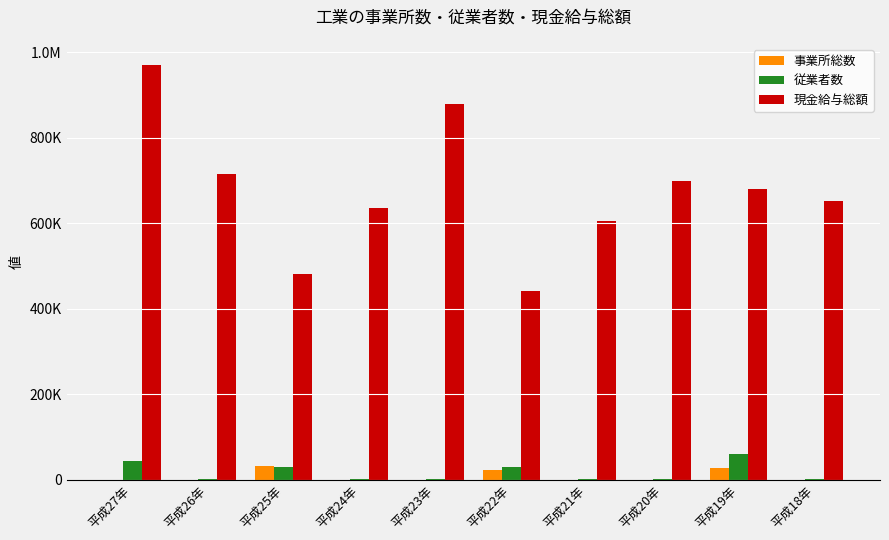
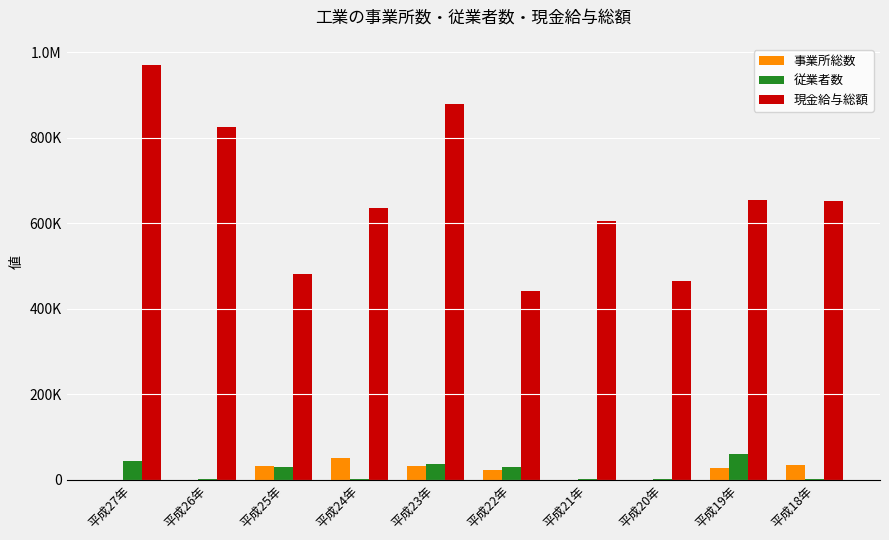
現金給与総額, 平成26年: 720000 -> 830000
事業所総数, 平成24年: 0 -> 50000
事業所総数, 平成23年: 0 -> 30000
従業者数, 平成23年: 0 -> 40000
現金給与総額, 平成20年: 700000 -> 470000
現金給与総額, 平成19年: 680000 -> 650000
事業所総数, 平成18年: 0 -> 30000
